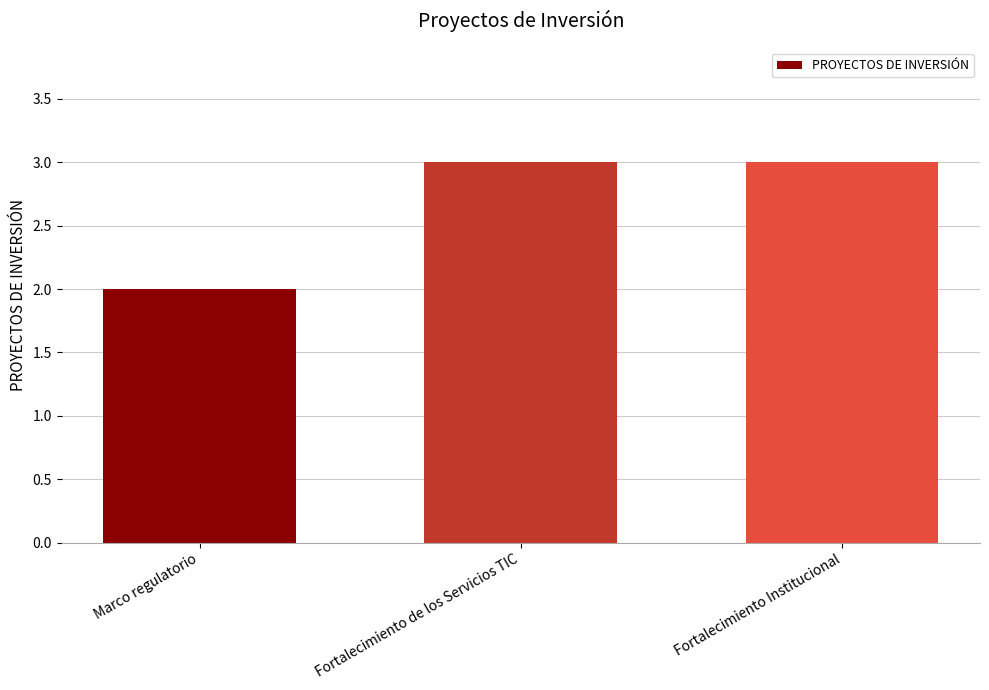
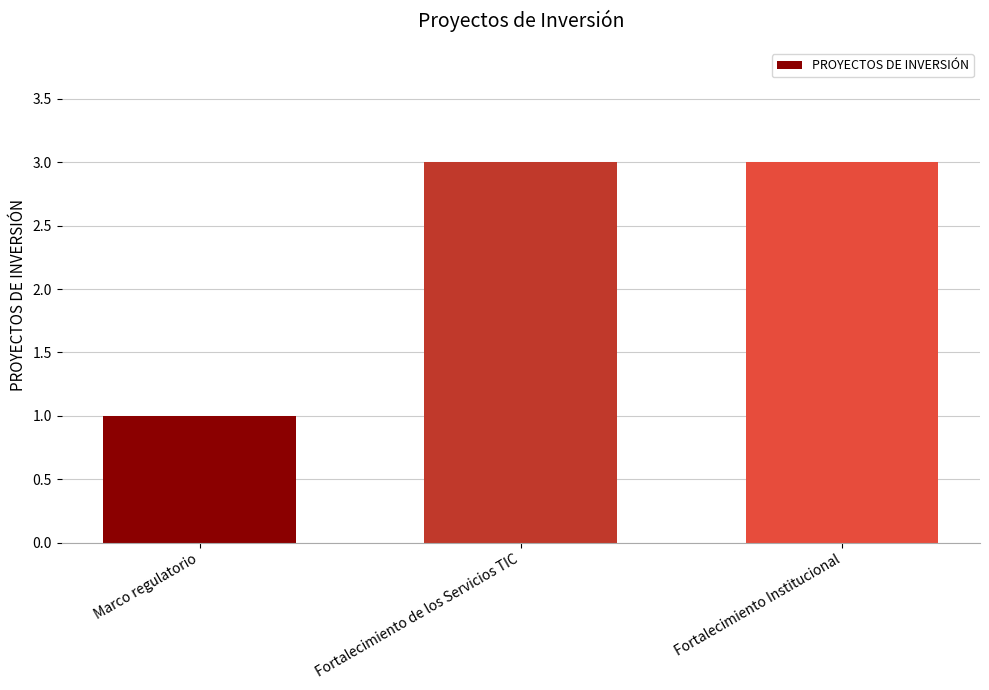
Marco regulatorio: 2 -> 1
